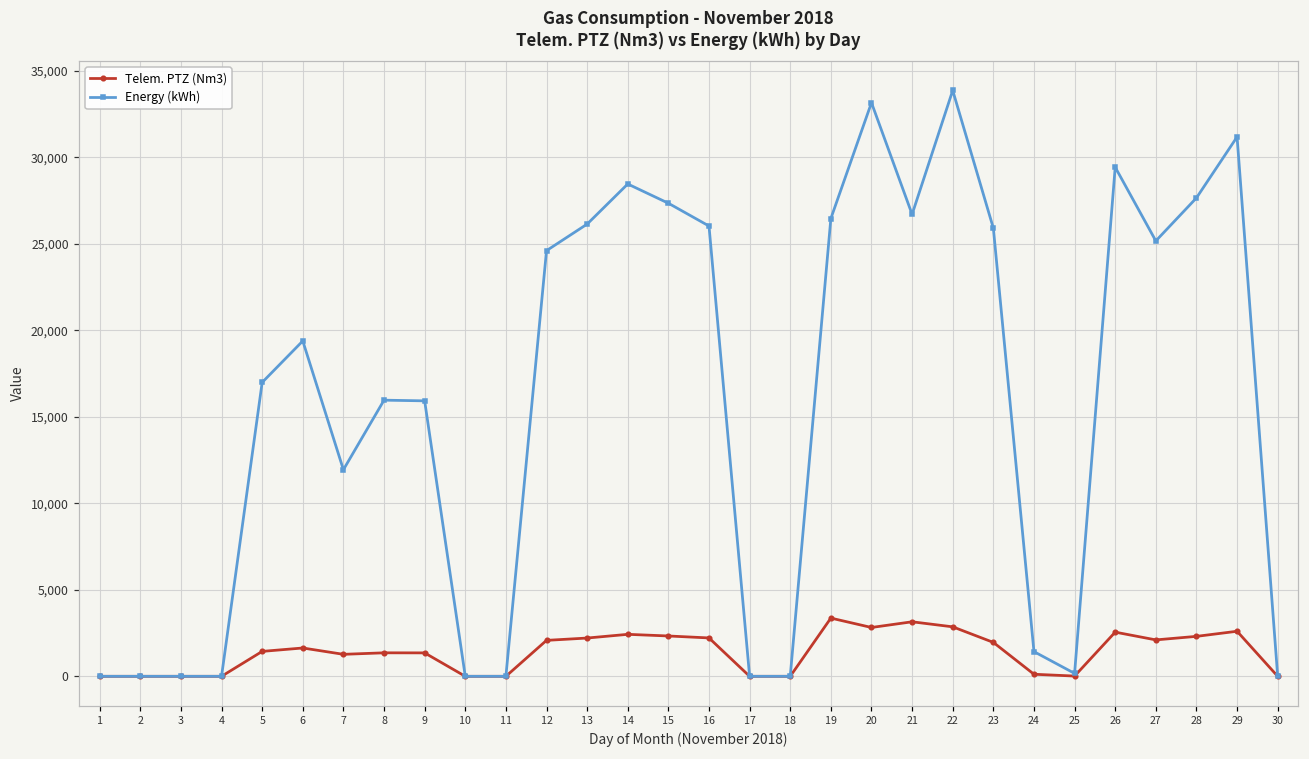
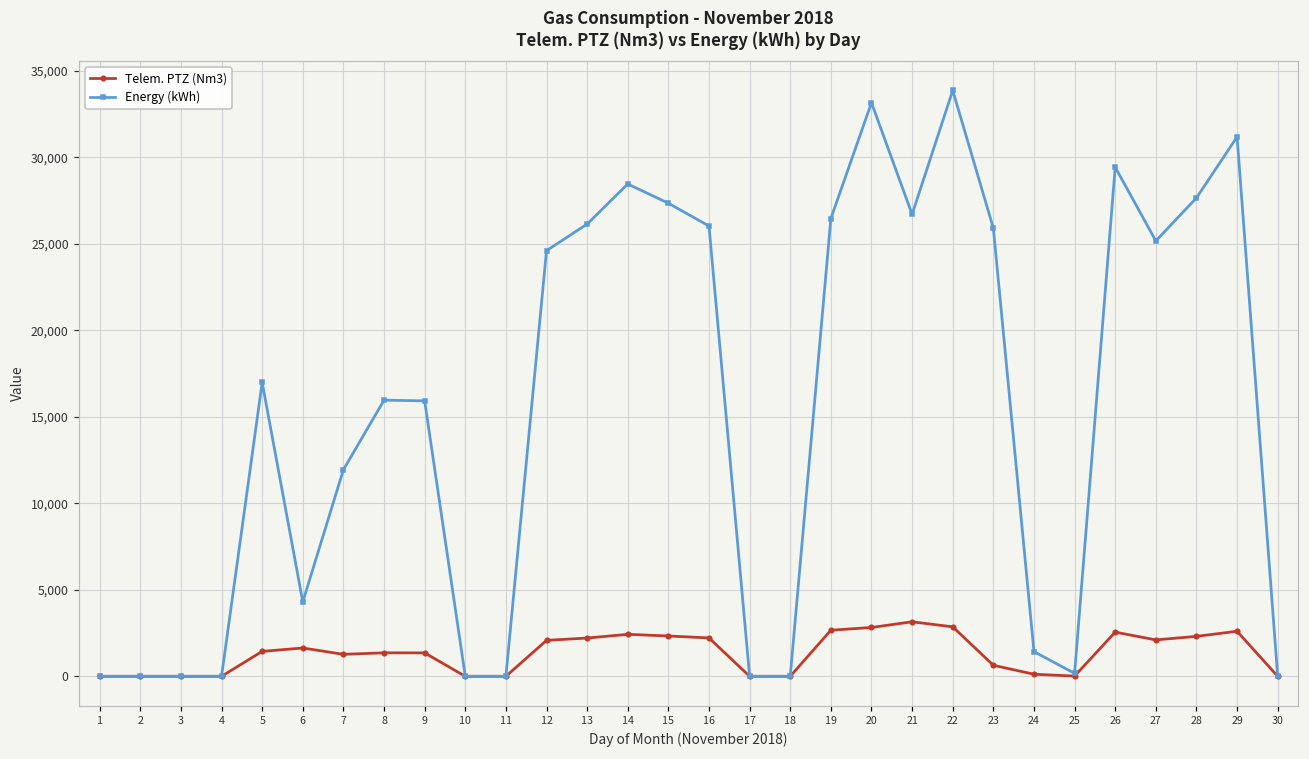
Energy (kWh), 6: 19,400 -> 4,300
Telem. PTZ (Nm3), 19: 3,400 -> 2,700
Telem. PTZ (Nm3), 23: 2,000 -> 600
